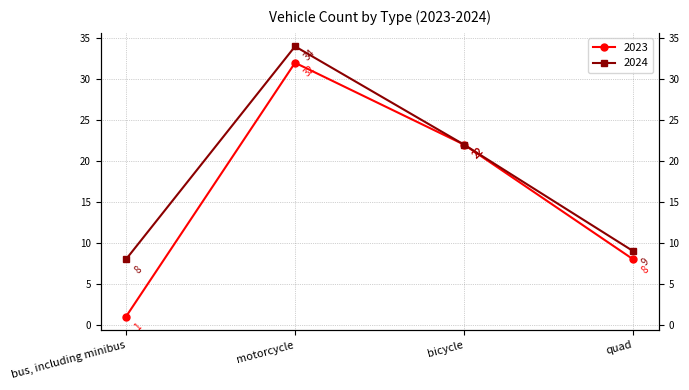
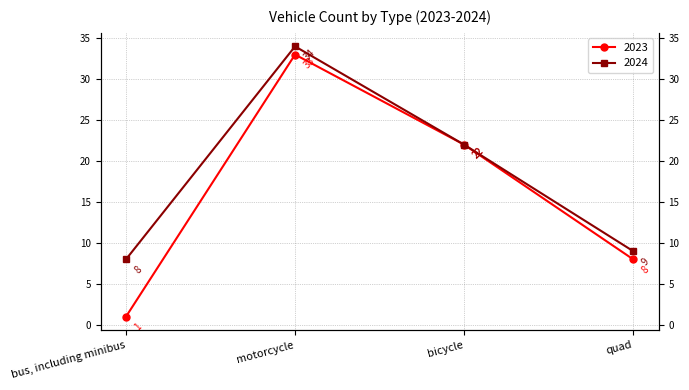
2023, motorcycle: 32 -> 33
